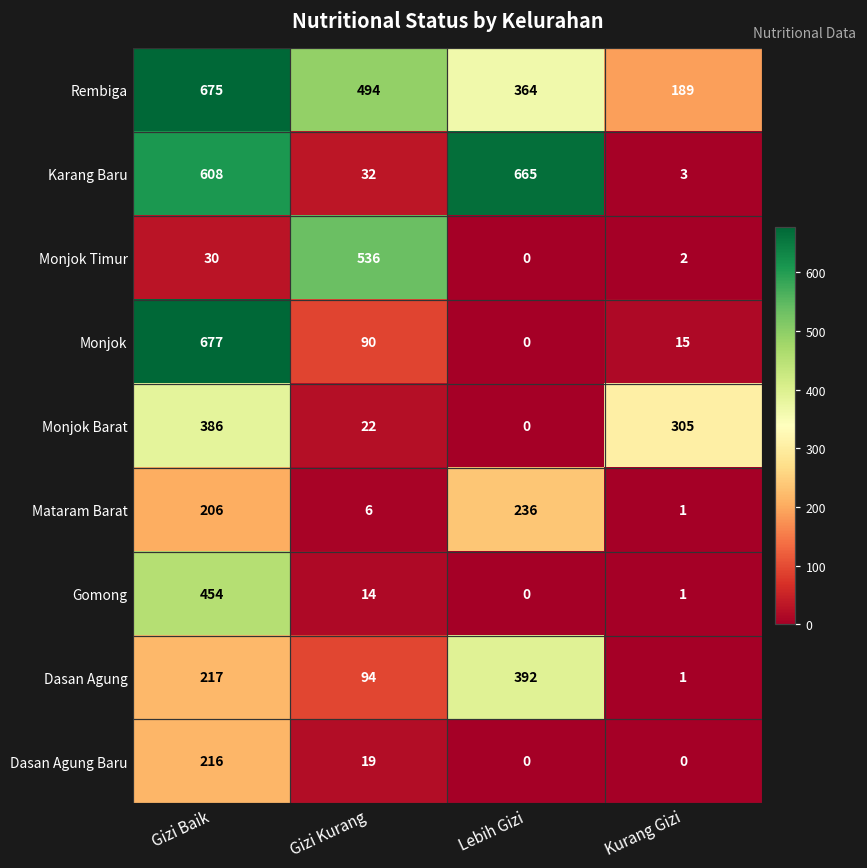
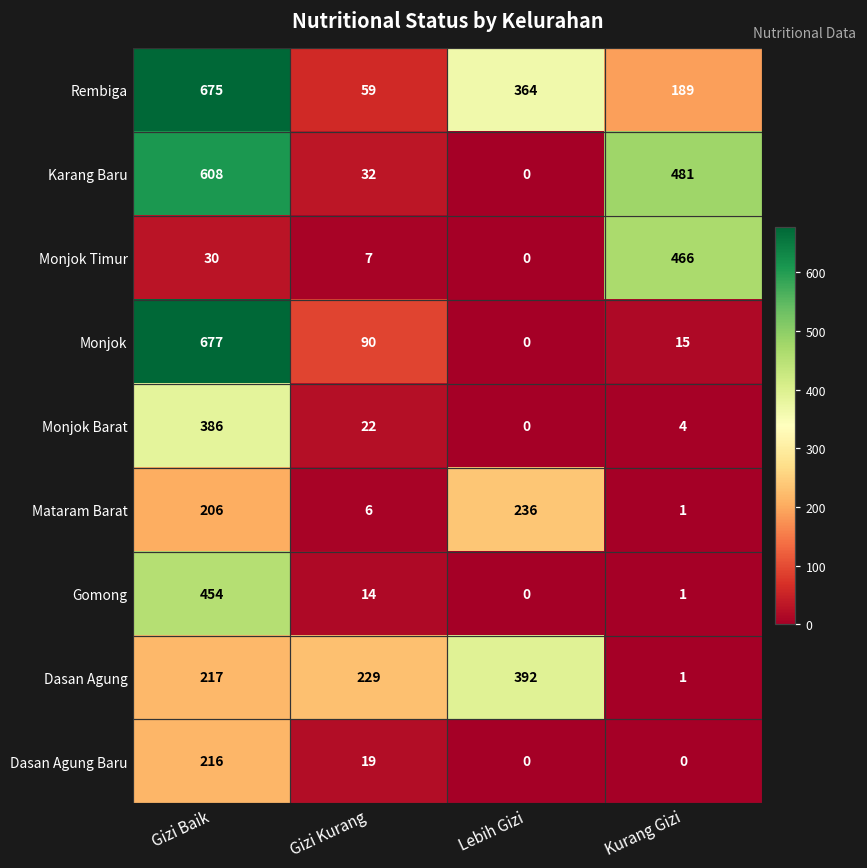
Rembiga, Gizi Kurang: 494 -> 59
Karang Baru, Lebih Gizi: 665 -> 0
Karang Baru, Kurang Gizi: 3 -> 481
Monjok Timur, Gizi Kurang: 536 -> 7
Monjok Timur, Kurang Gizi: 2 -> 466
Monjok Barat, Kurang Gizi: 305 -> 4
Dasan Agung, Gizi Kurang: 94 -> 229
